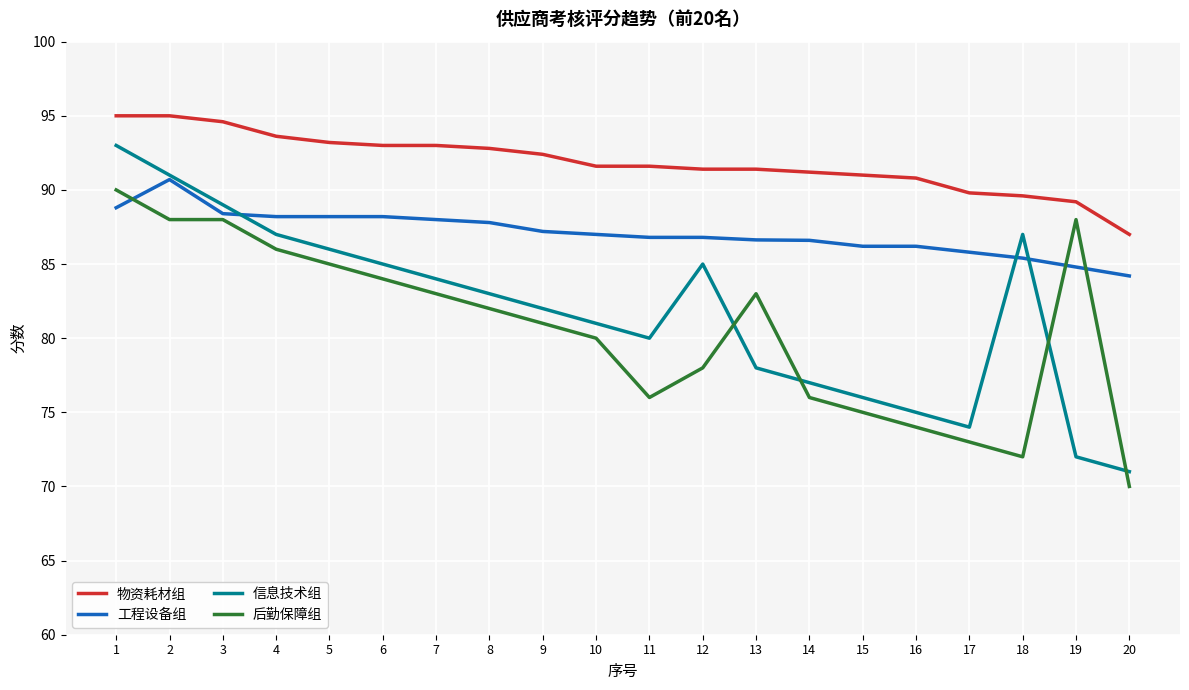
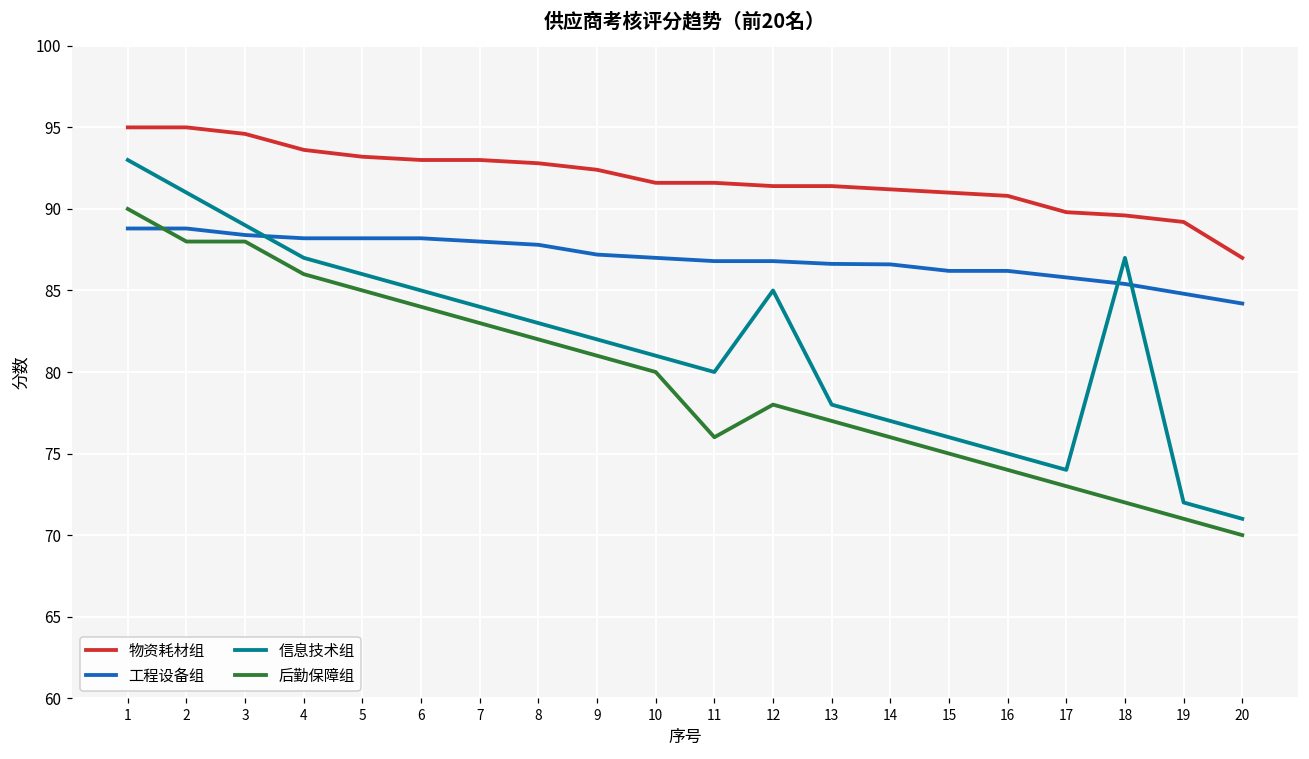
工程设备组, 2: 90.7 -> 88.8
后勤保障组, 13: 83 -> 77
后勤保障组, 19: 88 -> 71
